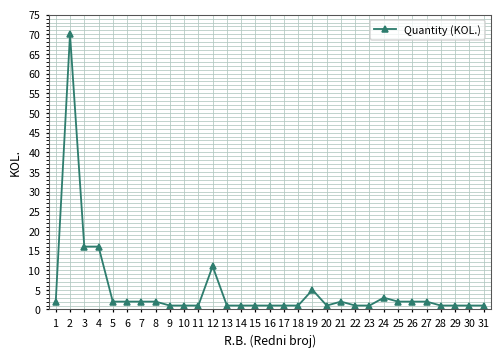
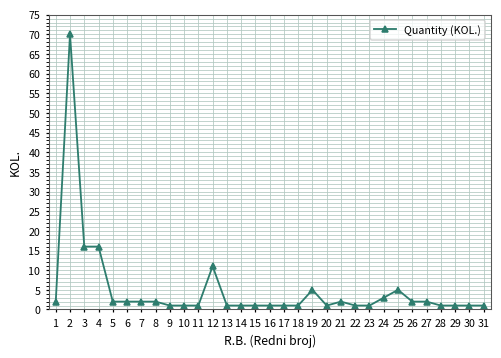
25: 2 -> 5
